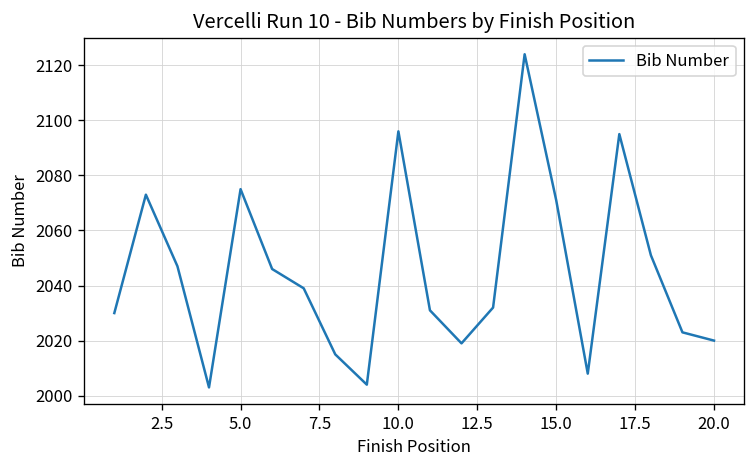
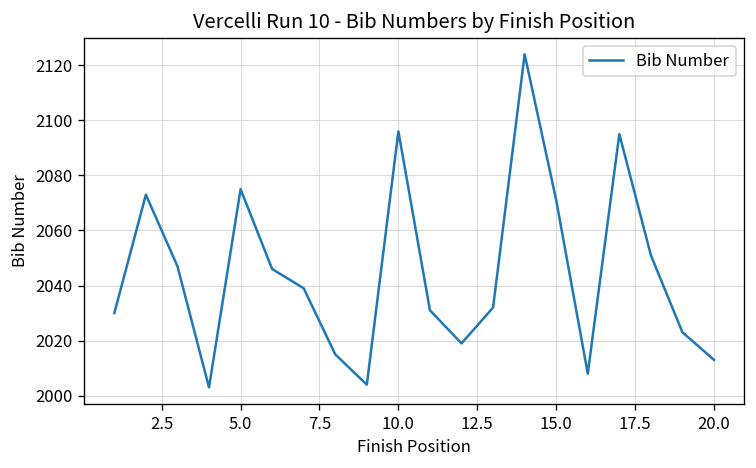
20.0: 2020 -> 2013
